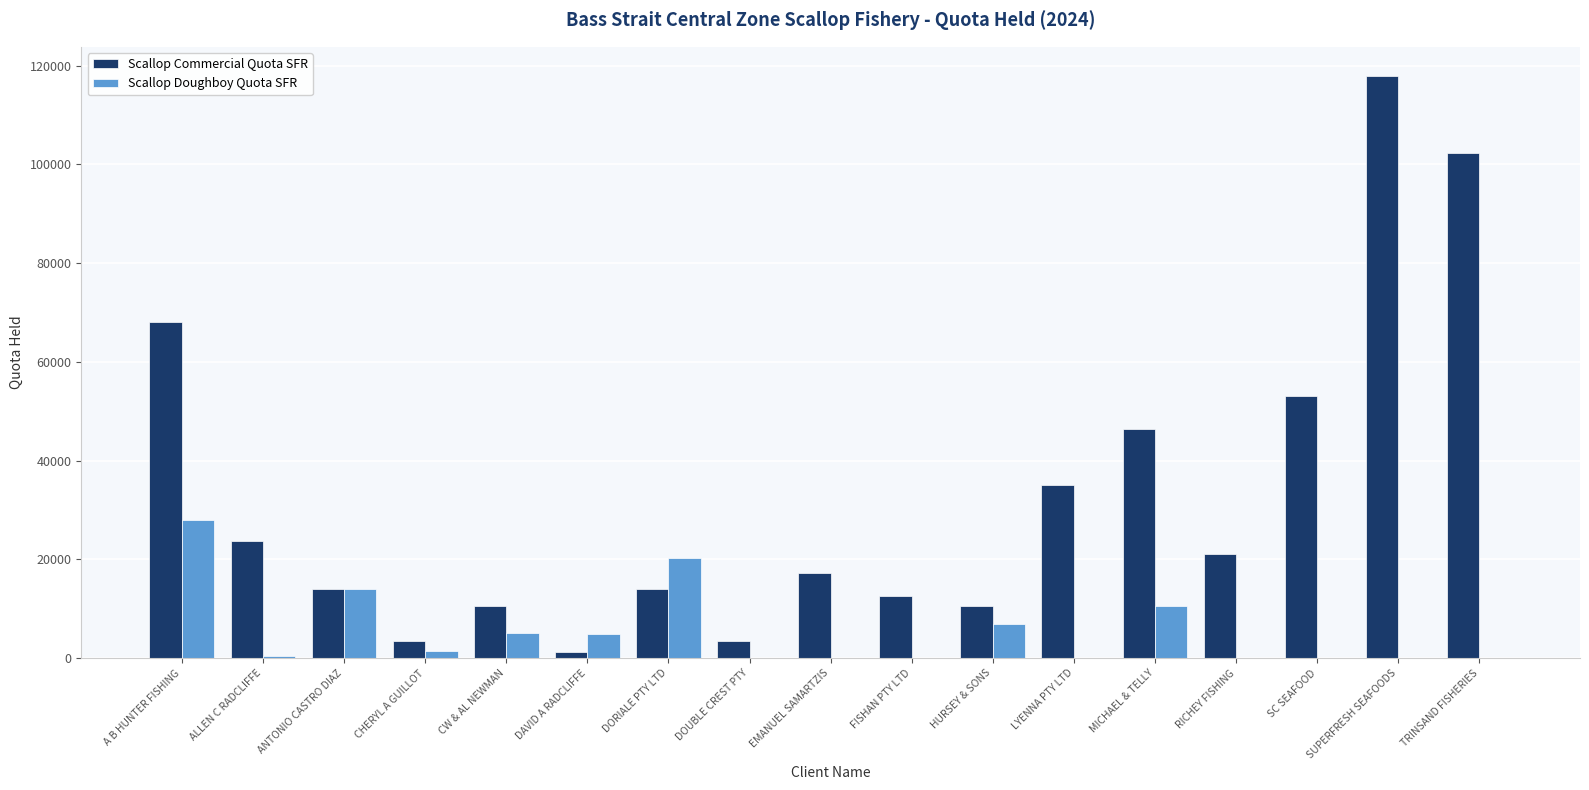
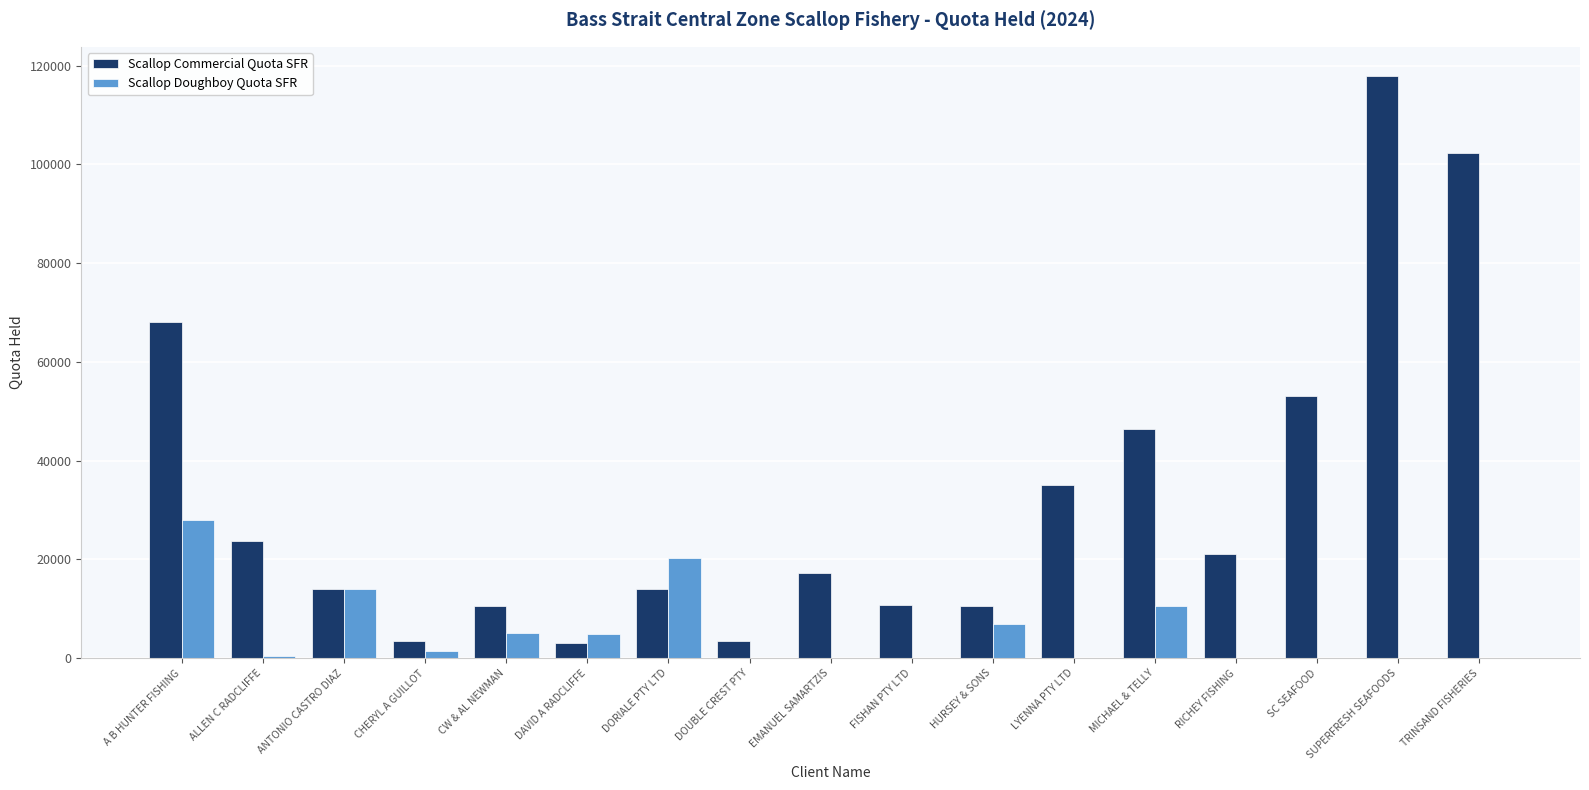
Scallop Commercial Quota SFR, DAVID A RADCLIFFE: 1000 -> 3000
Scallop Commercial Quota SFR, FISHAN PTY LTD: 13000 -> 11000
